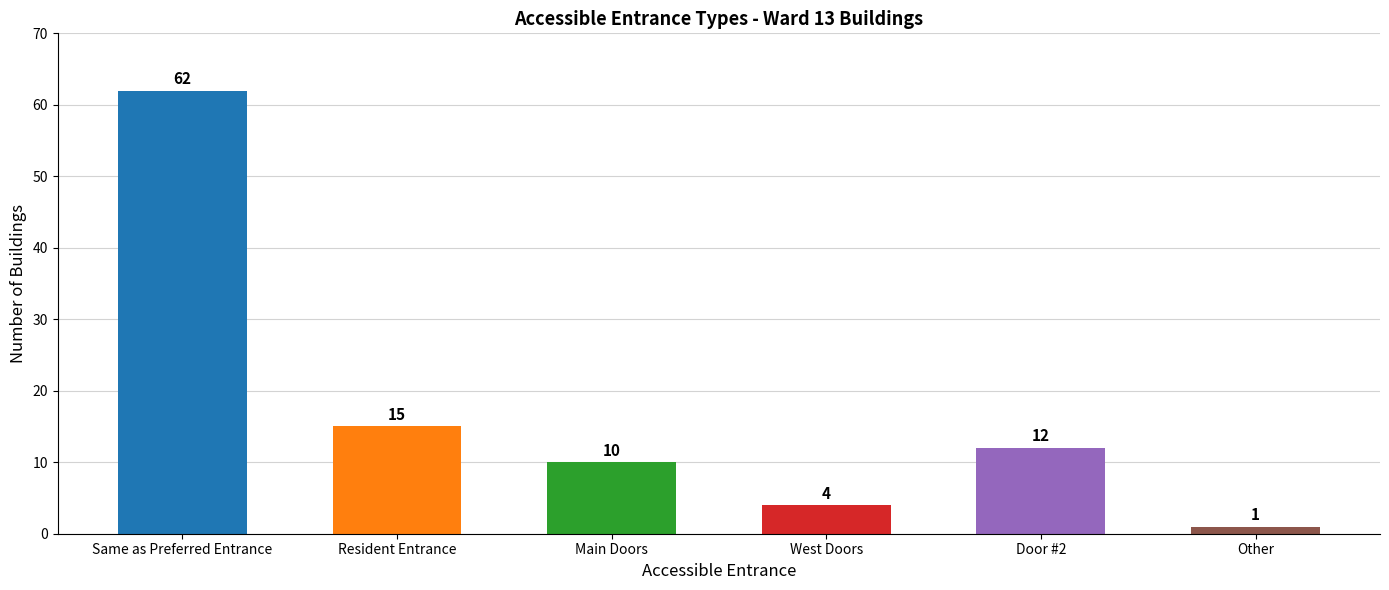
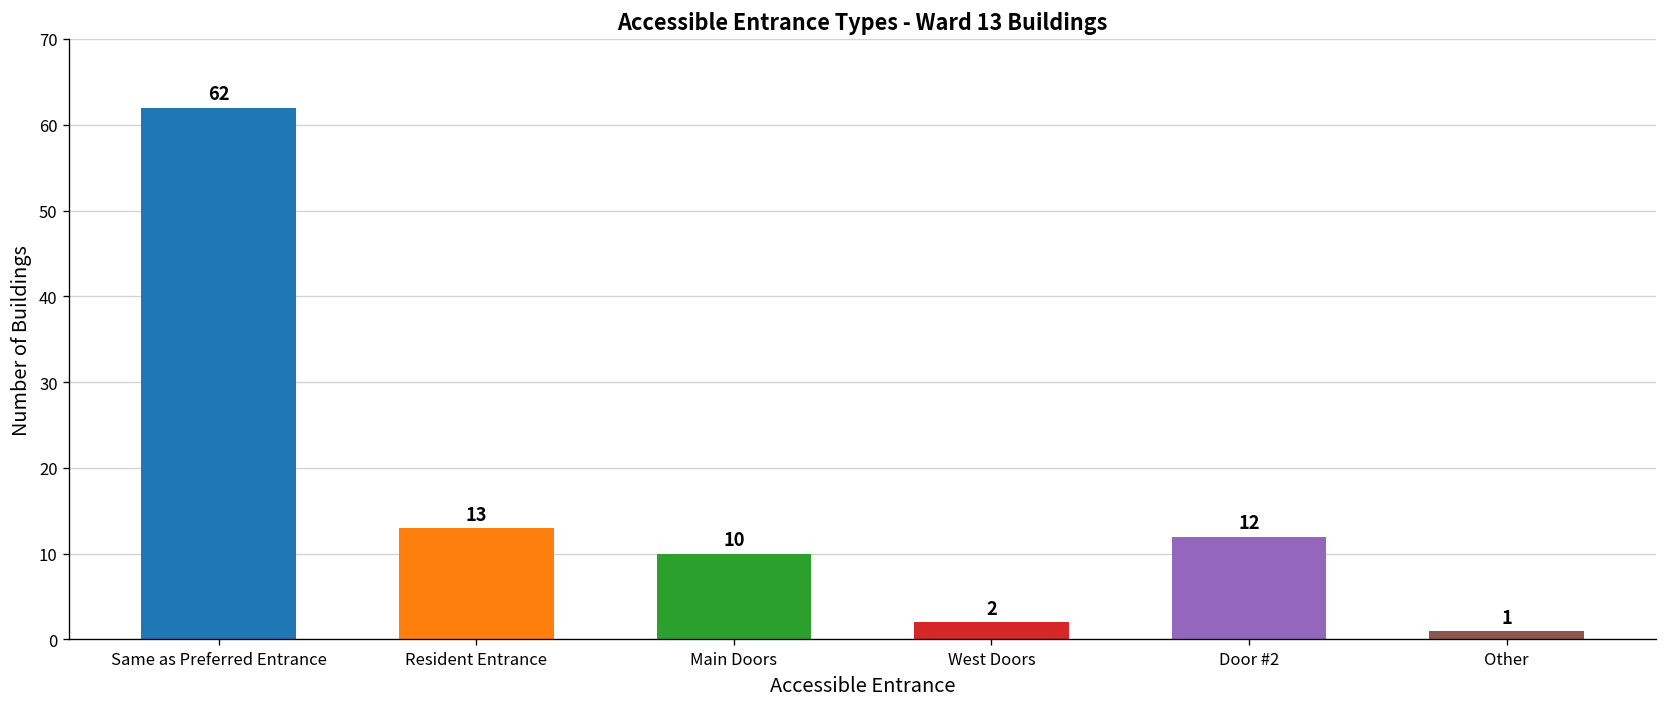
Resident Entrance: 15 -> 13
West Doors: 4 -> 2
